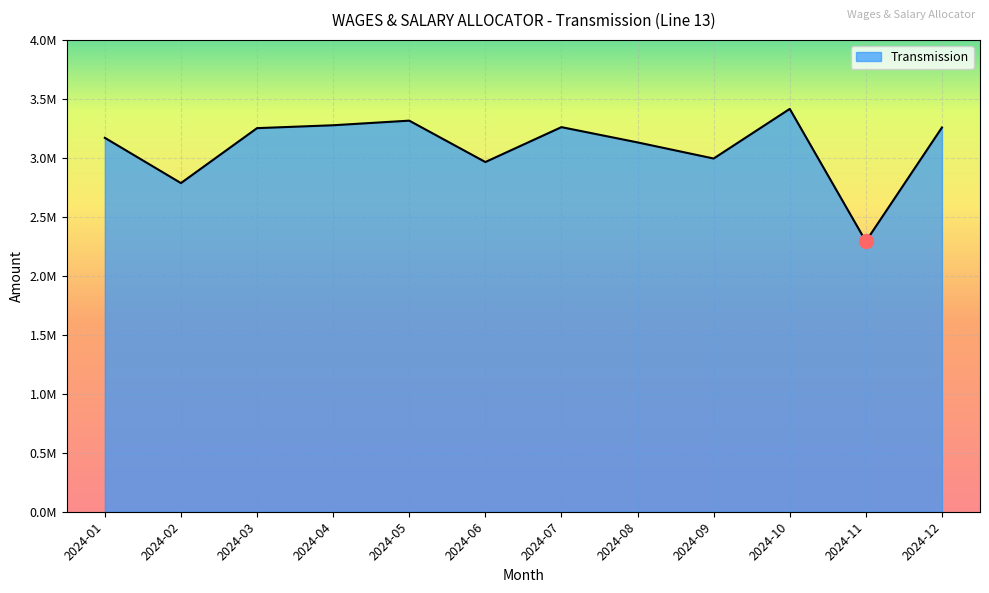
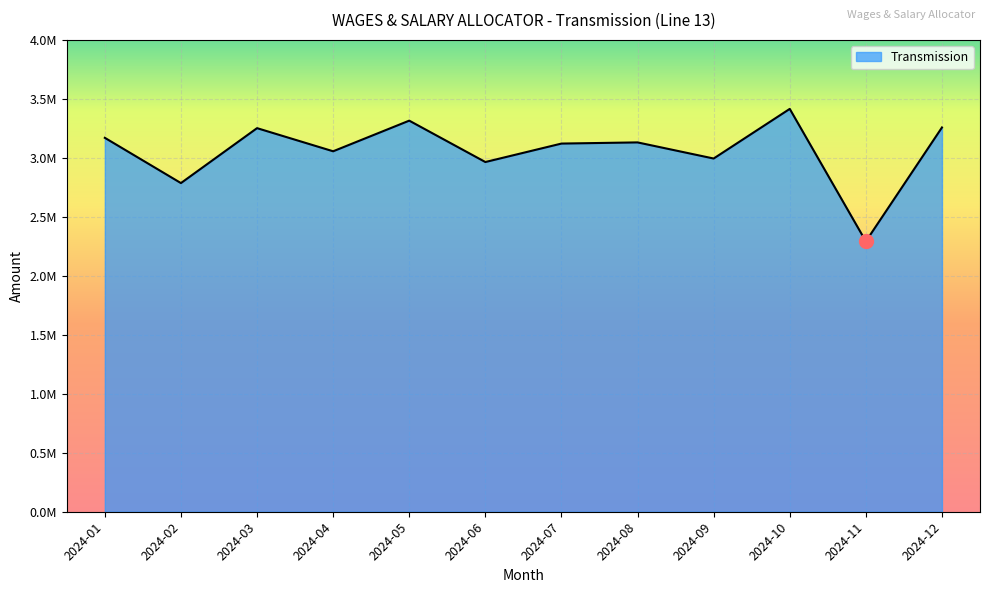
Transmission, 2024-04: 3280000 -> 3060000
Transmission, 2024-07: 3260000 -> 3120000
